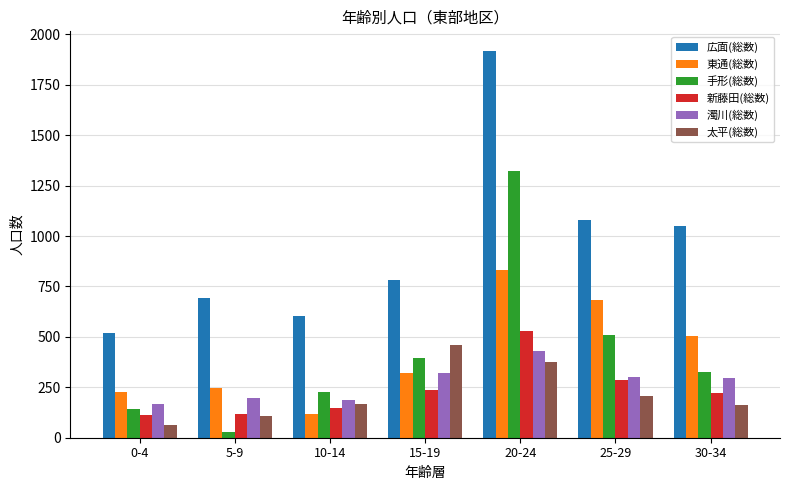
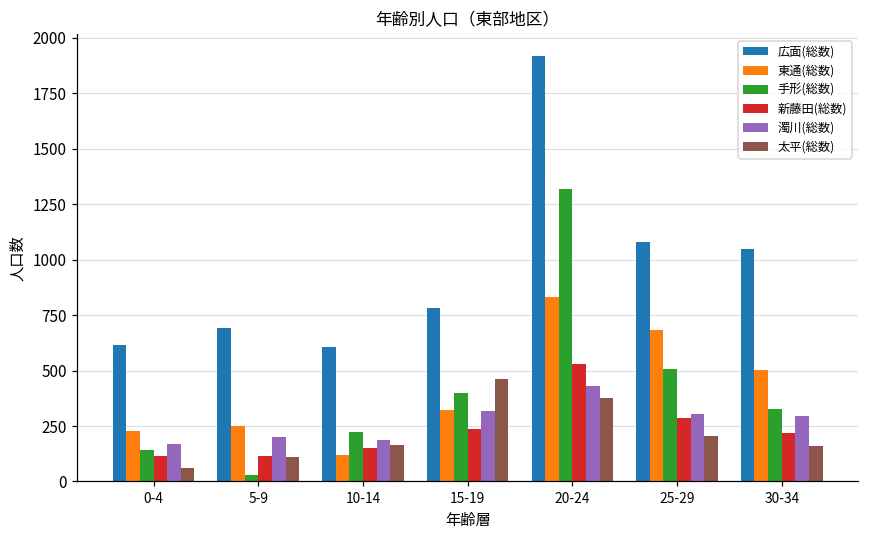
広面(総数), 0-4: 520 -> 620
